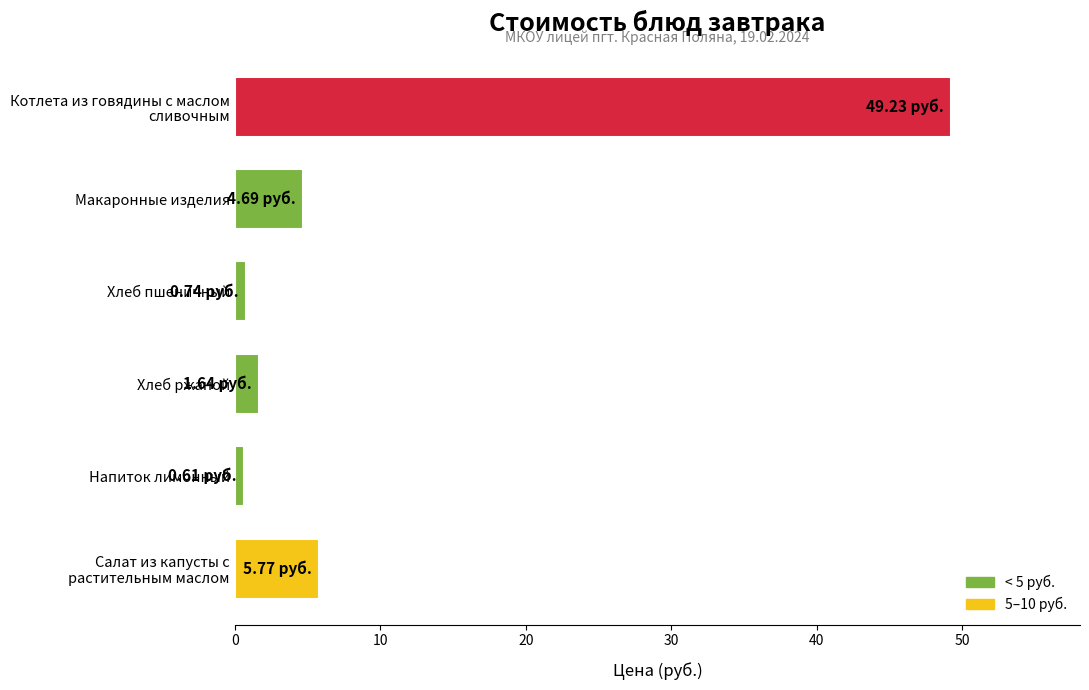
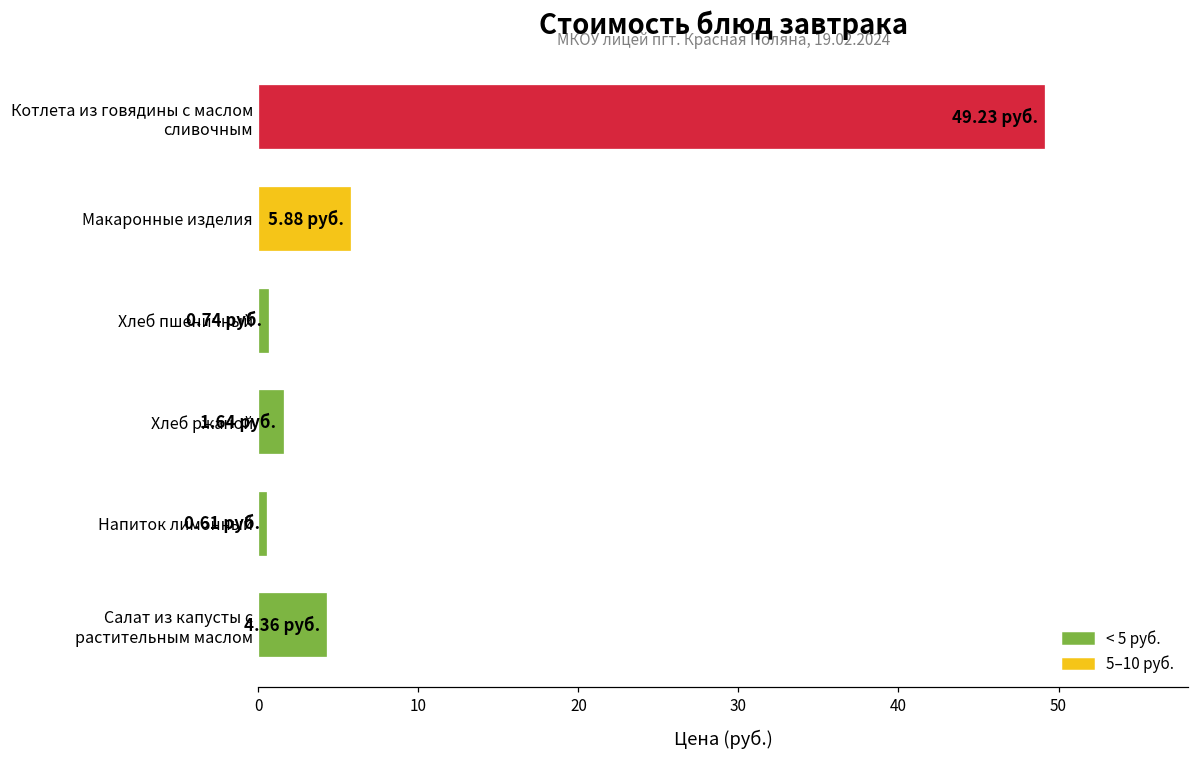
Макаронные изделия: 4.69 -> 5.88
Салат из капусты с растительным маслом: 5.77 -> 4.36
